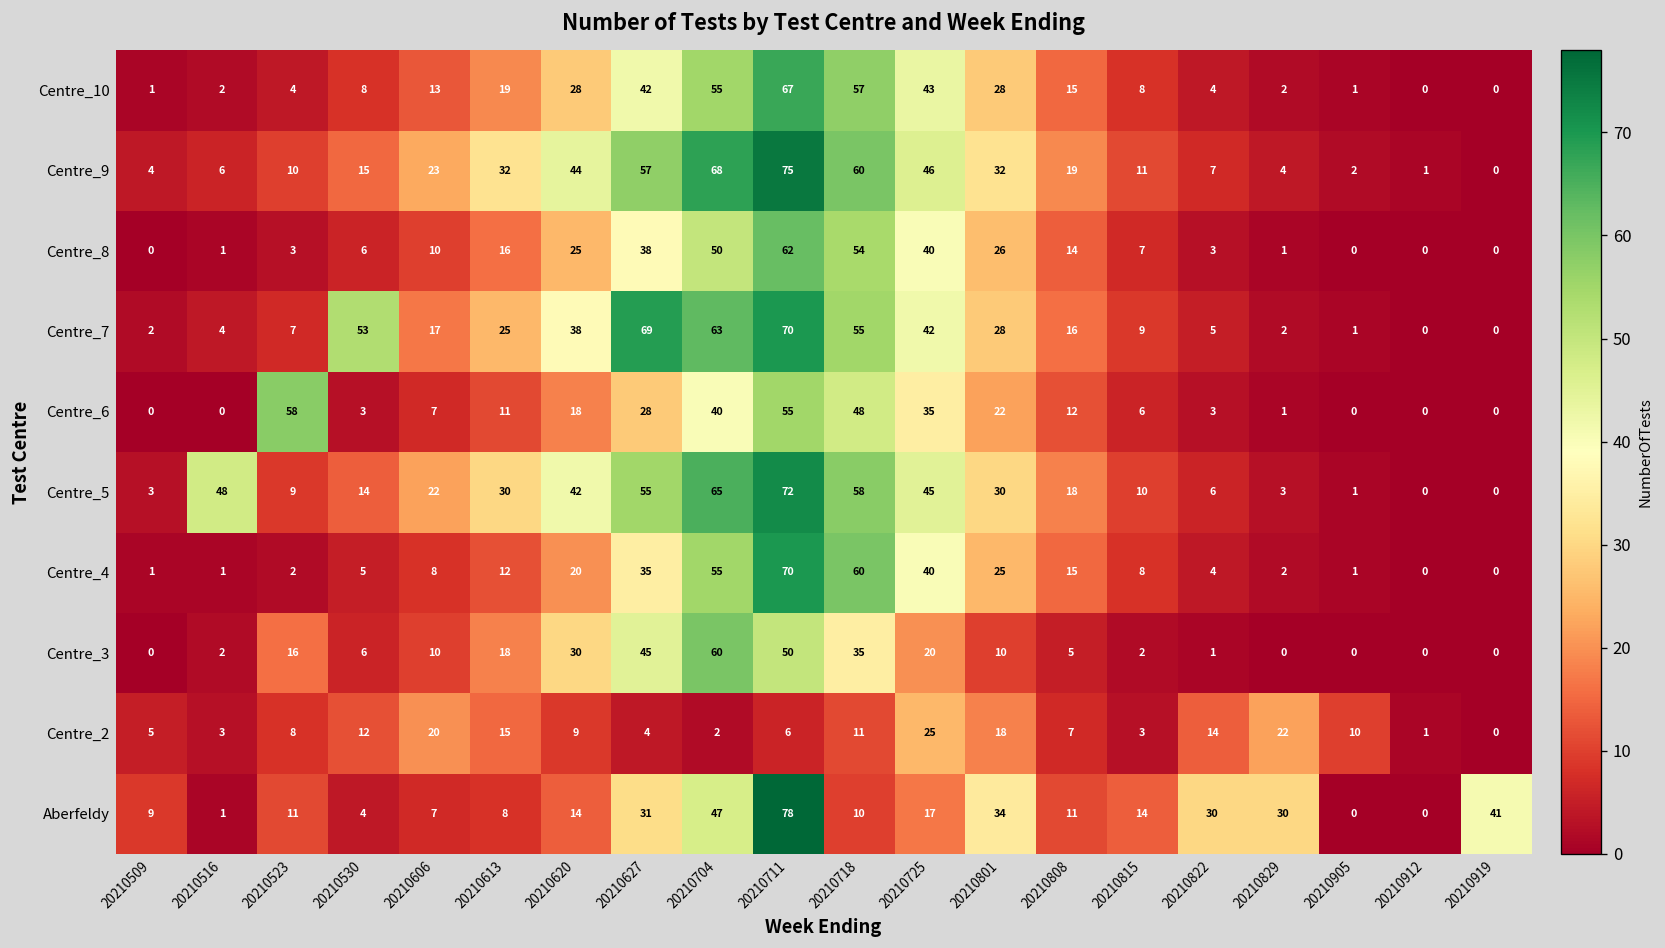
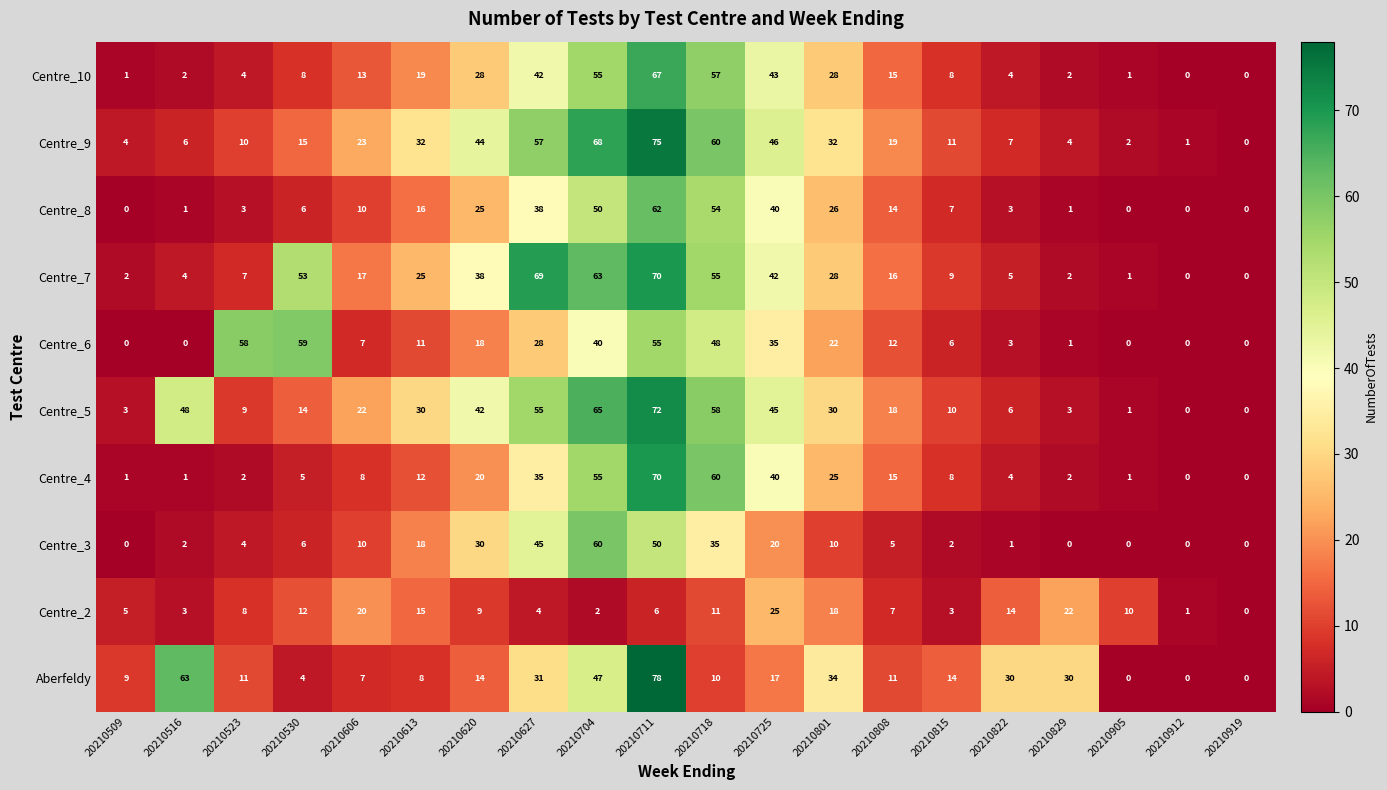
Centre_6, 20210530: 3 -> 59
Centre_3, 20210523: 16 -> 4
Aberfeldy, 20210516: 1 -> 63
Aberfeldy, 20210919: 41 -> 0
